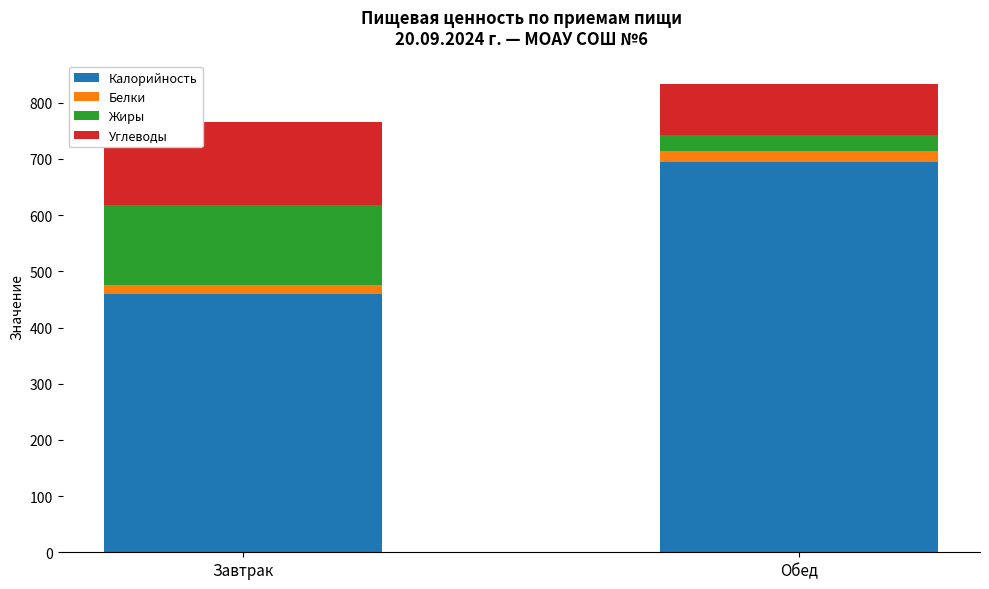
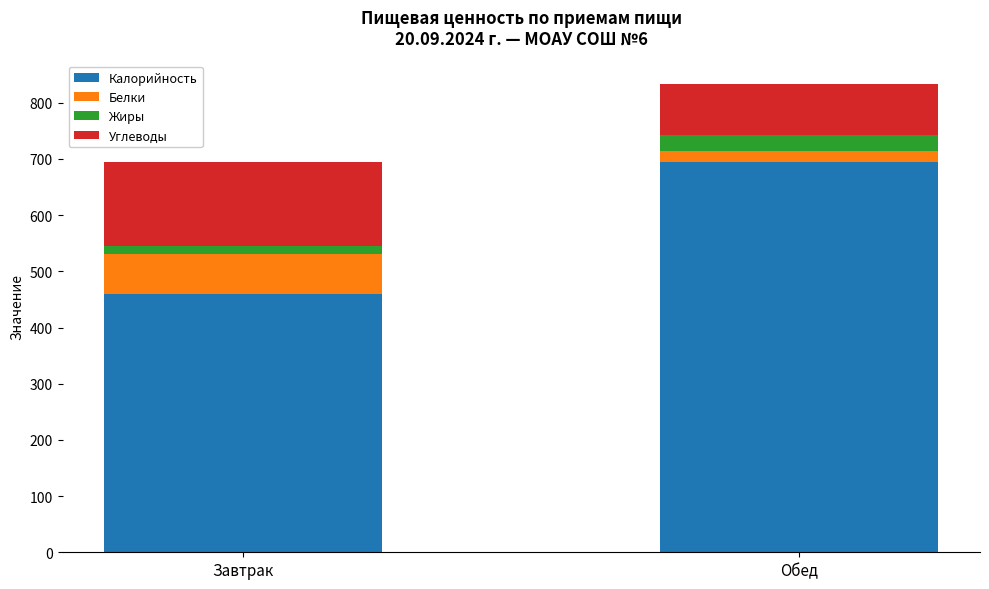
Белки, Завтрак: 20 -> 70
Жиры, Завтрак: 140 -> 20
